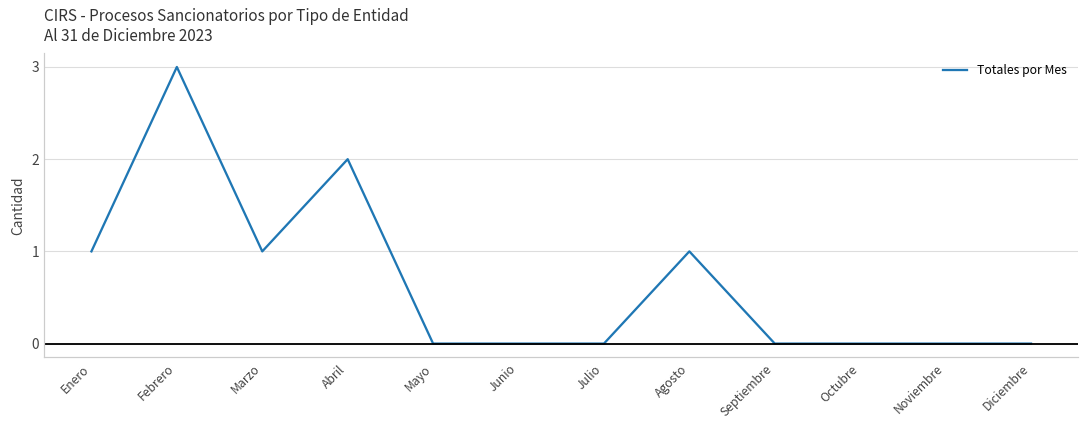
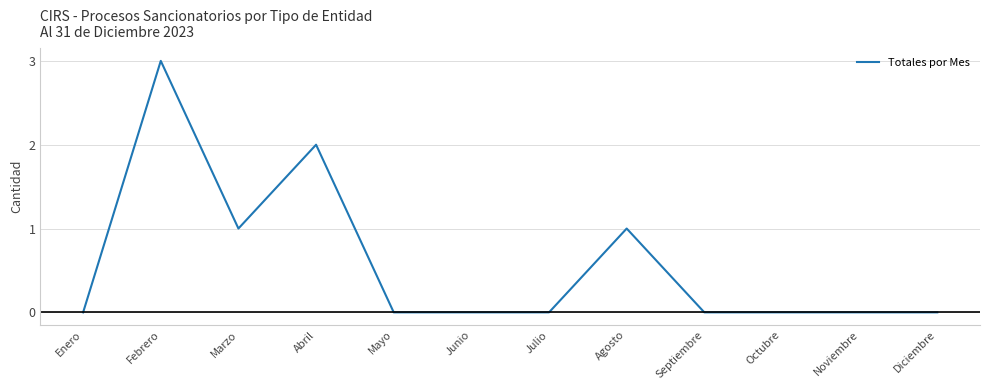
Enero: 1 -> 0
